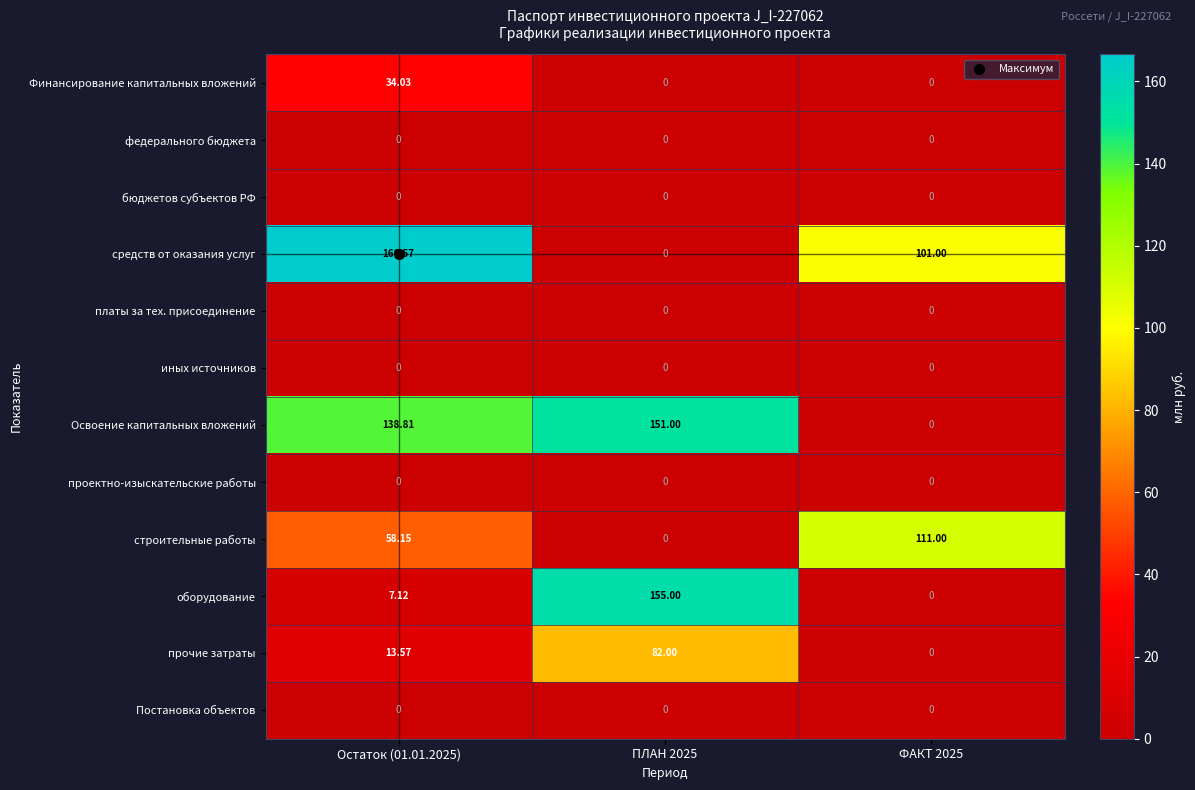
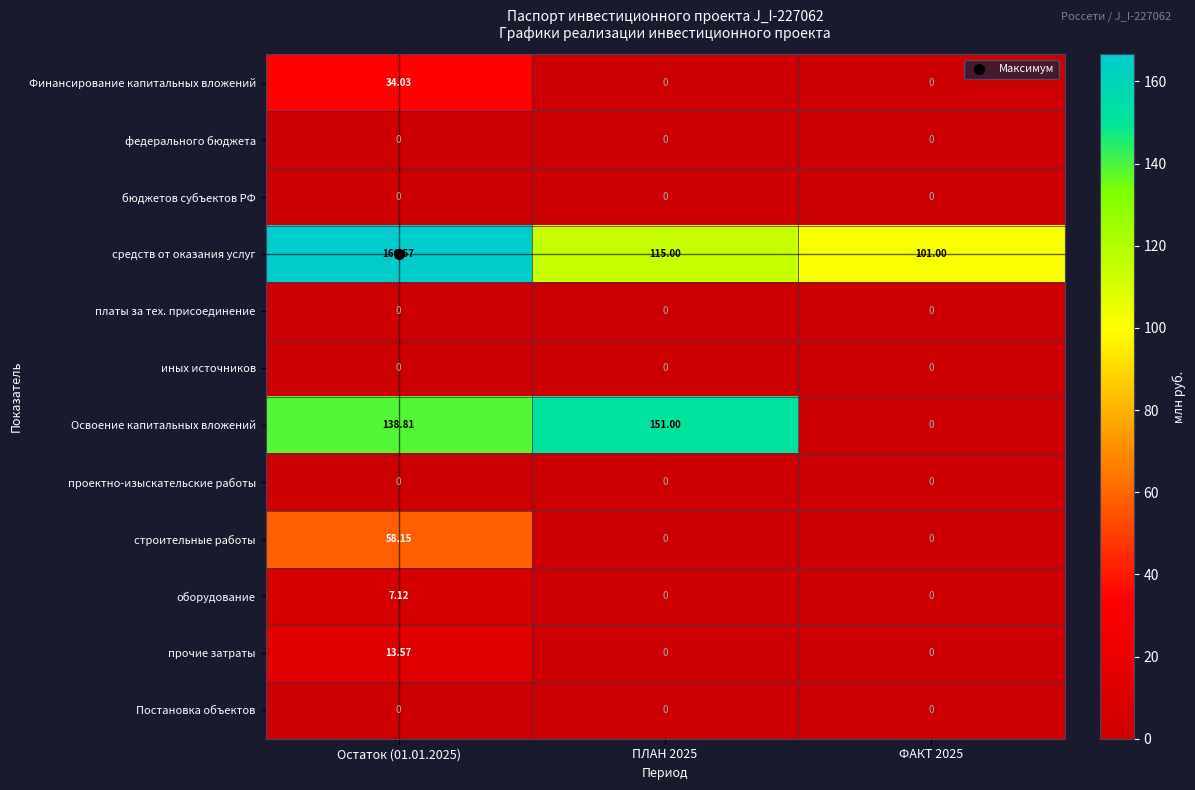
средств от оказания услуг, ПЛАН 2025: 0 -> 115.00
строительные работы, ФАКТ 2025: 111.00 -> 0
оборудование, ПЛАН 2025: 155.00 -> 0
прочие затраты, ПЛАН 2025: 82.00 -> 0
